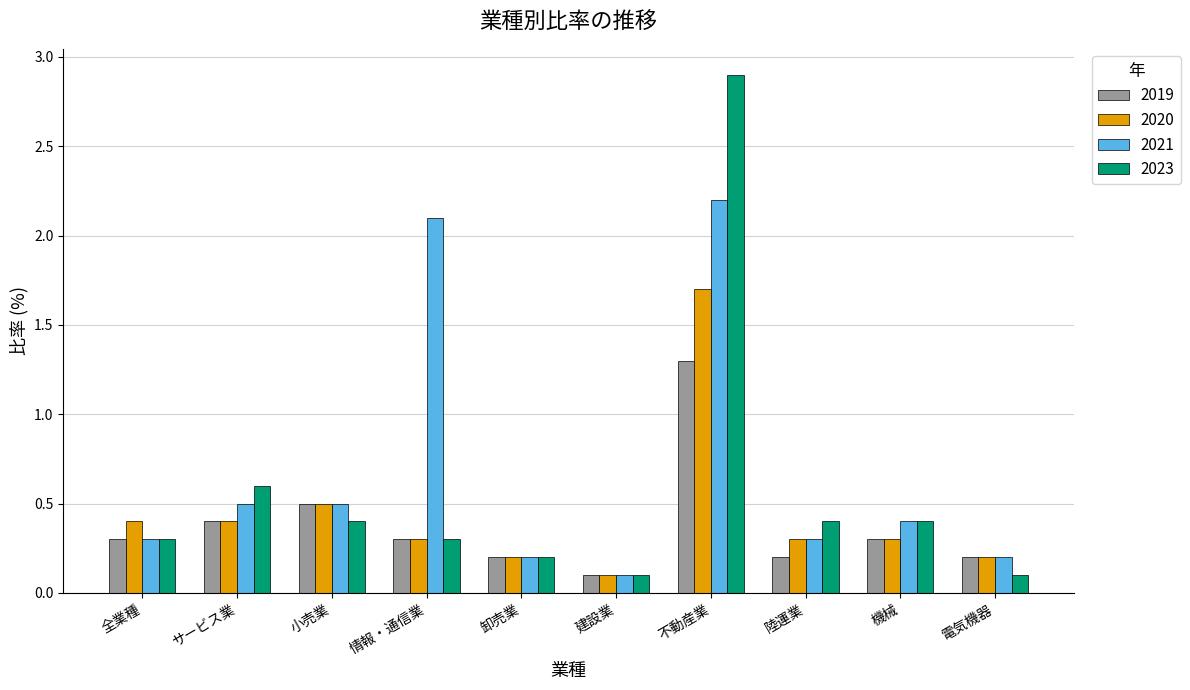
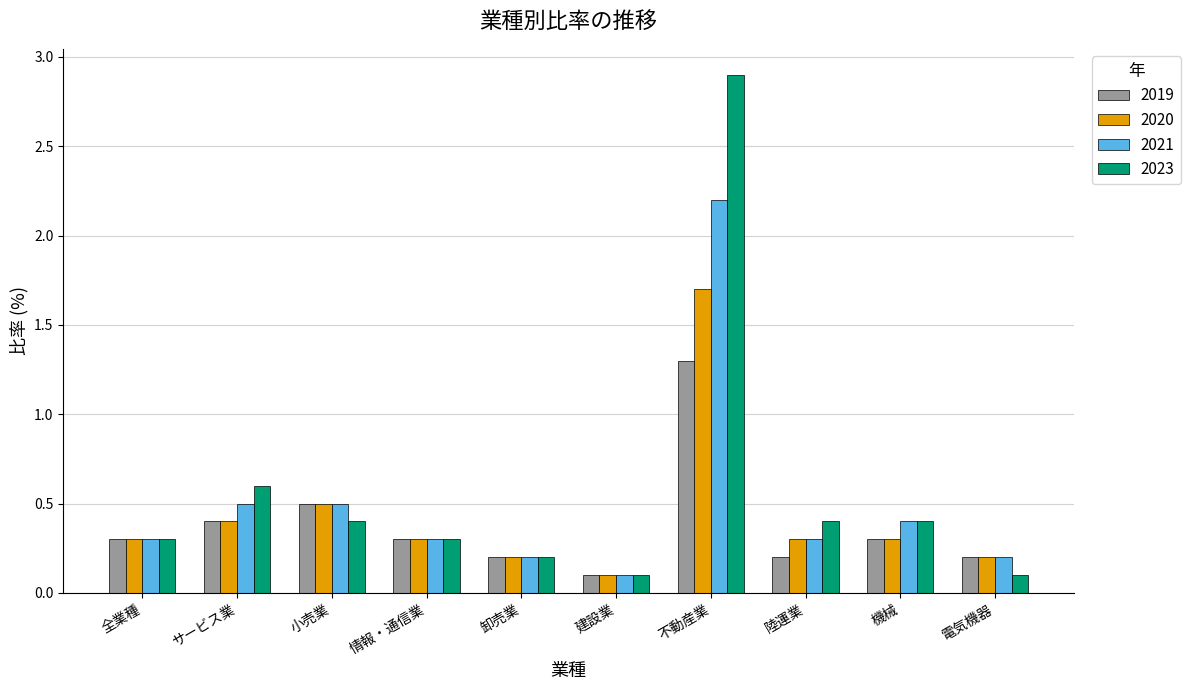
2020, 全業種: 0.4 -> 0.3
2021, 情報・通信業: 2.1 -> 0.3
